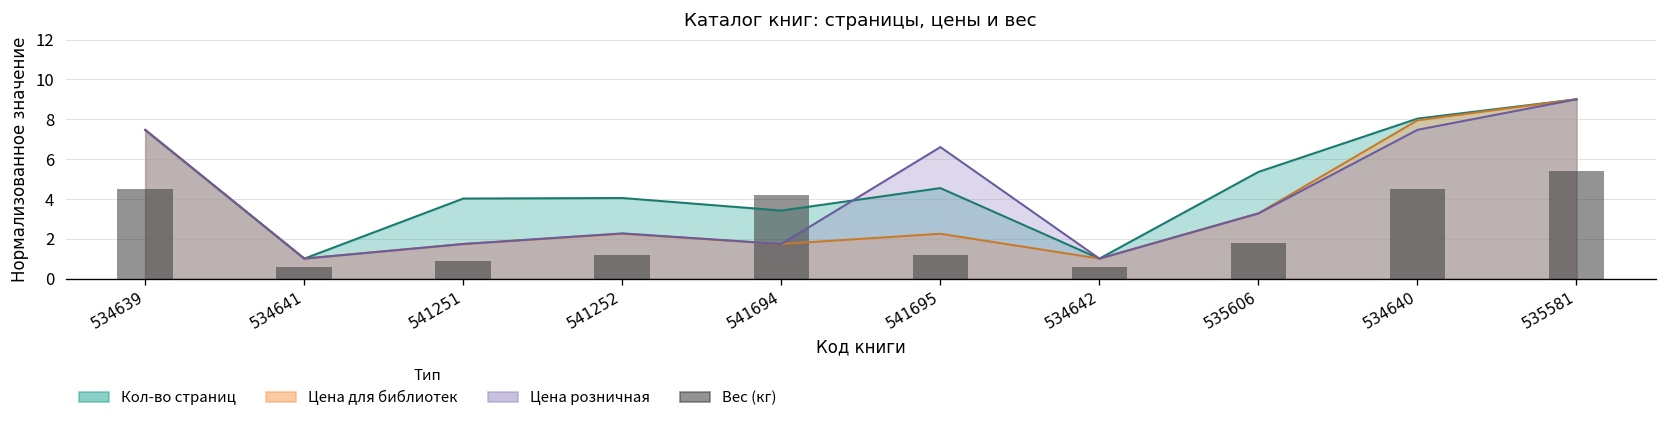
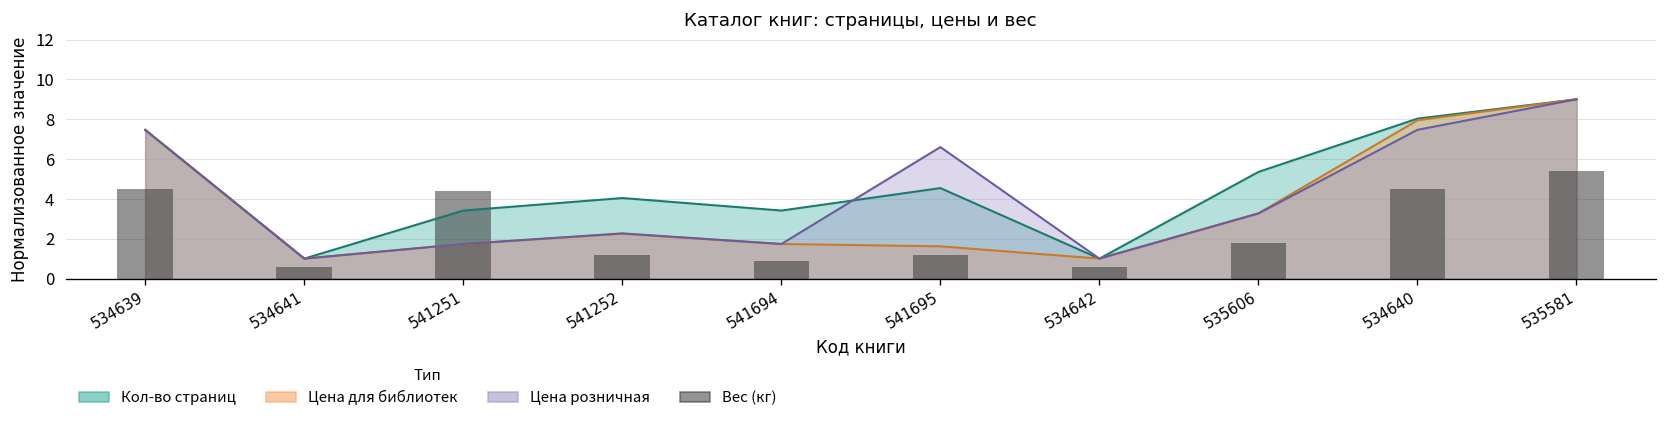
Кол-во страниц, 541251: 4.0 -> 3.4
Вес (кг), 541251: 0.9 -> 4.4
Вес (кг), 541694: 4.2 -> 0.9
Цена для библиотек, 541695: 2.2 -> 1.6
